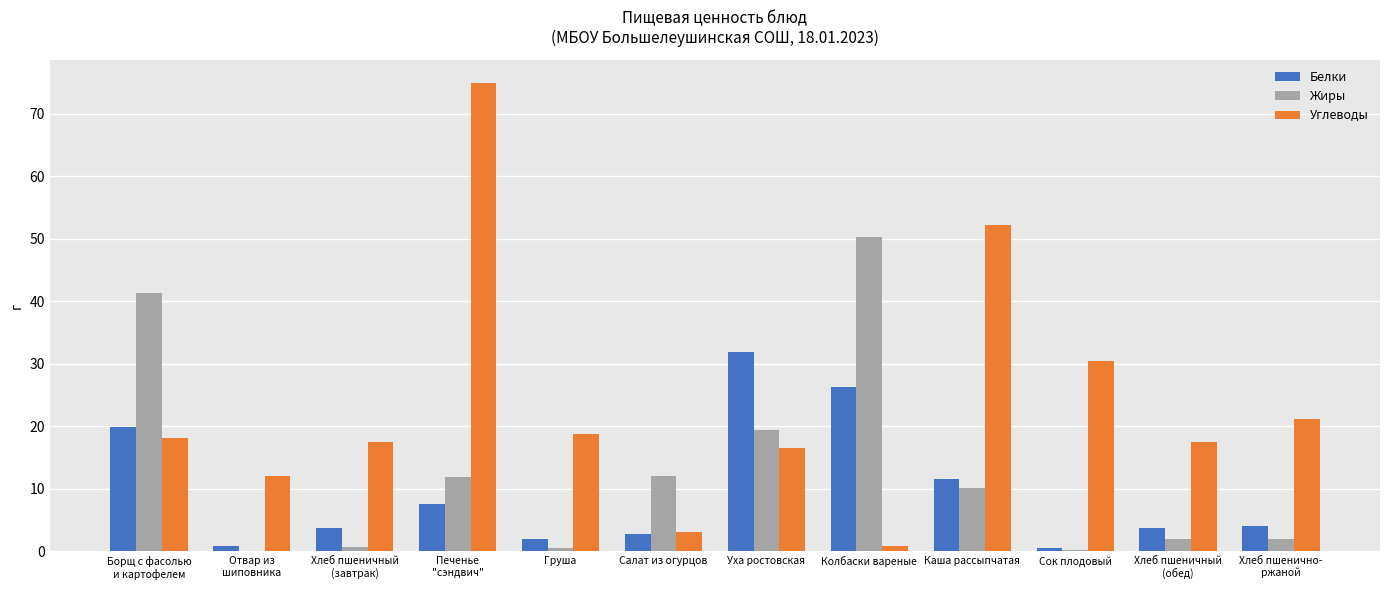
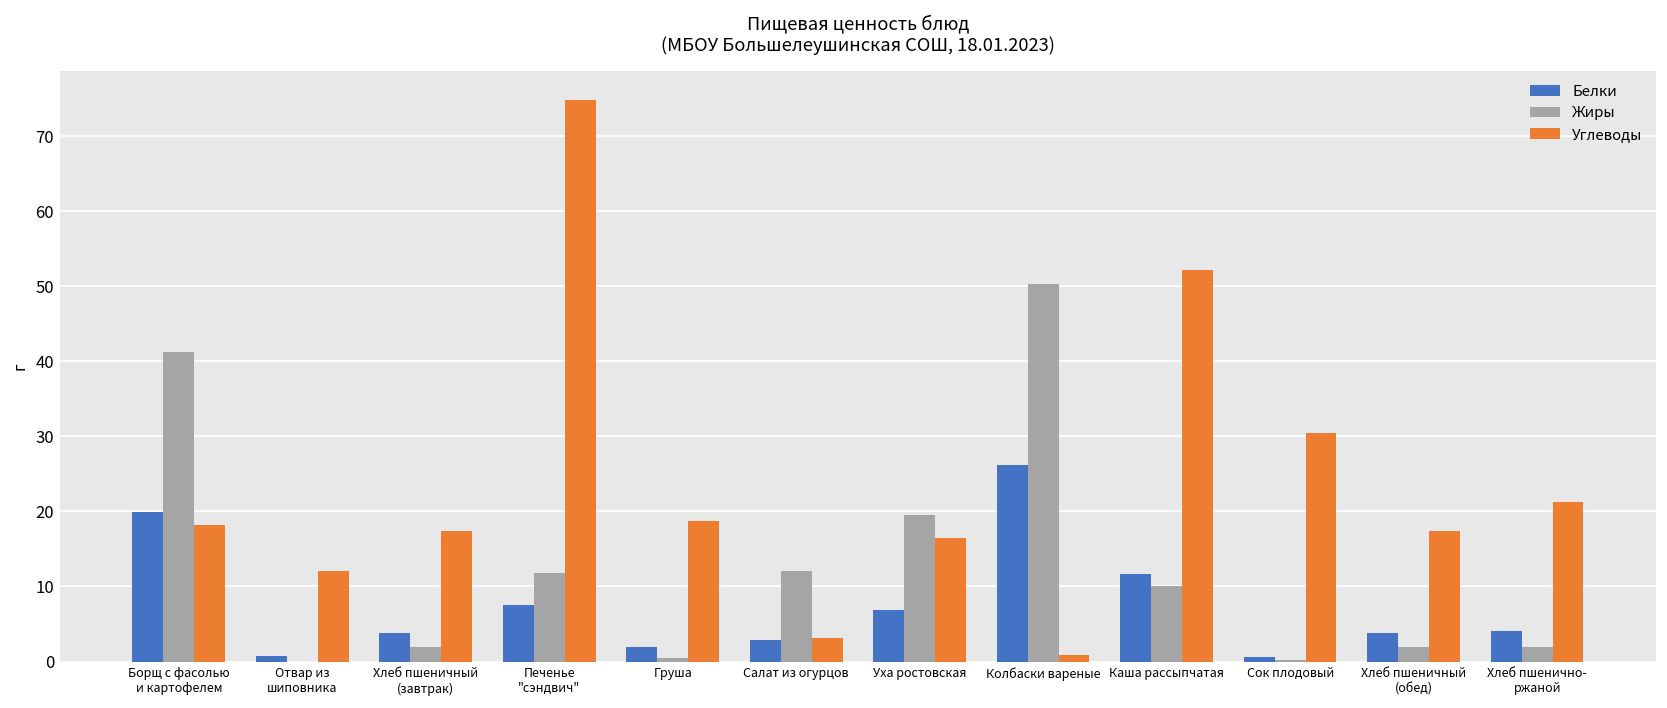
Жиры, Хлеб пшеничный (завтрак): 1 -> 2
Белки, Уха ростовская: 32 -> 7
